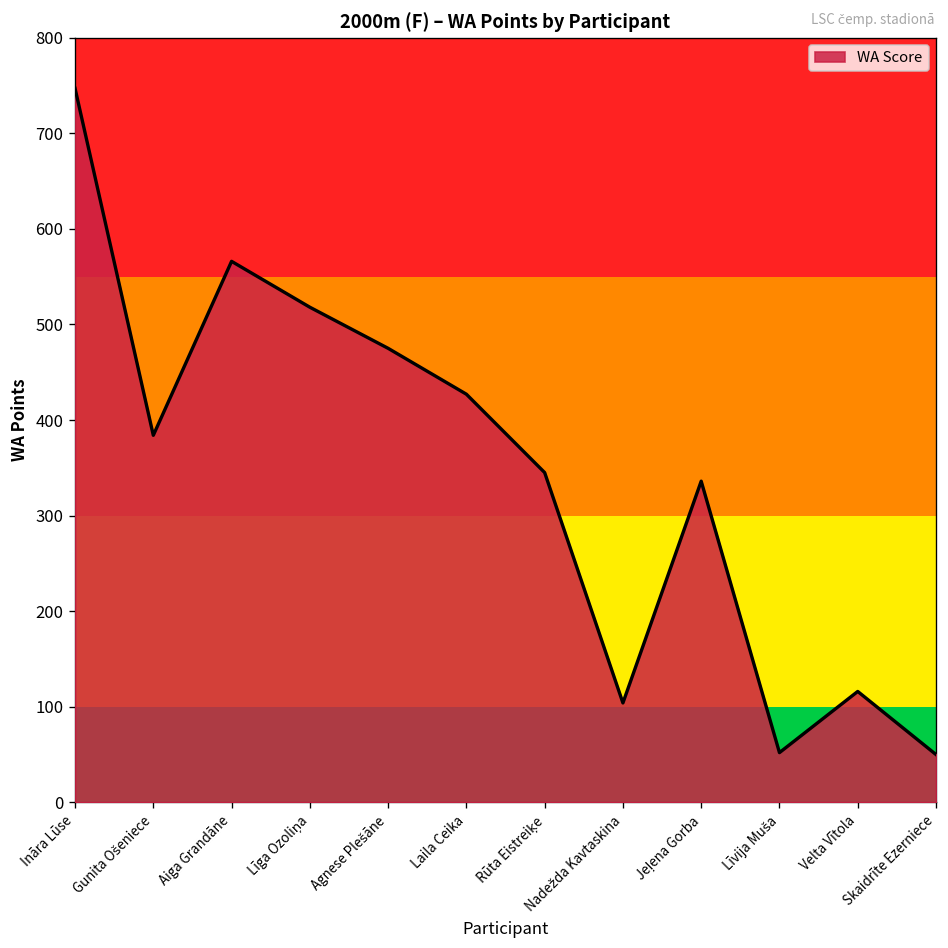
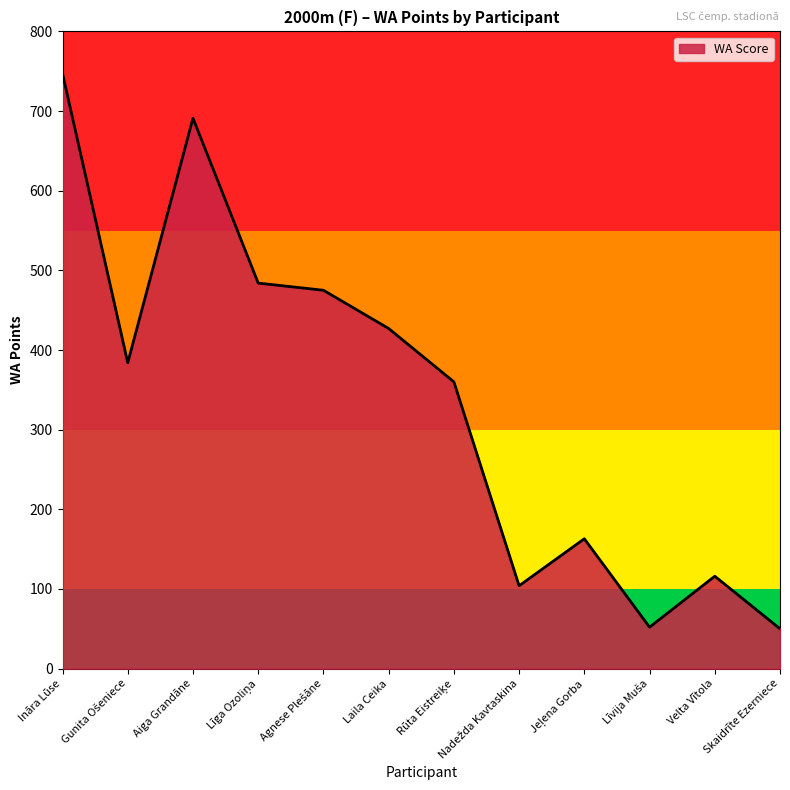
Aiga Grandāne: 570 -> 690
Līga Ozoliņa: 520 -> 480
Rūta Eistreiķe: 350 -> 360
Jeļena Gorba: 340 -> 160
